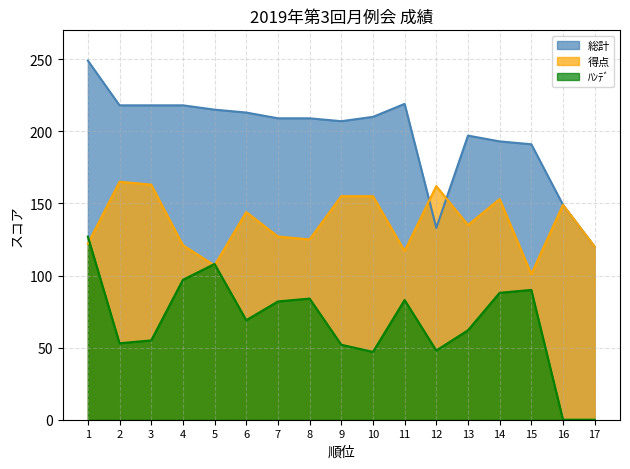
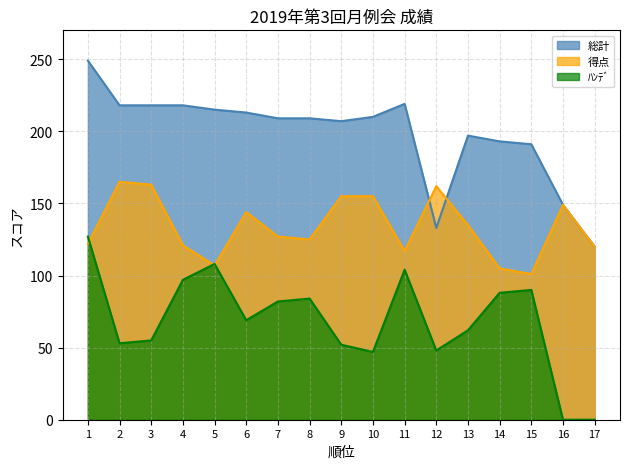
ﾊﾝﾃﾞ, 11: 83 -> 104
得点, 14: 153 -> 105
